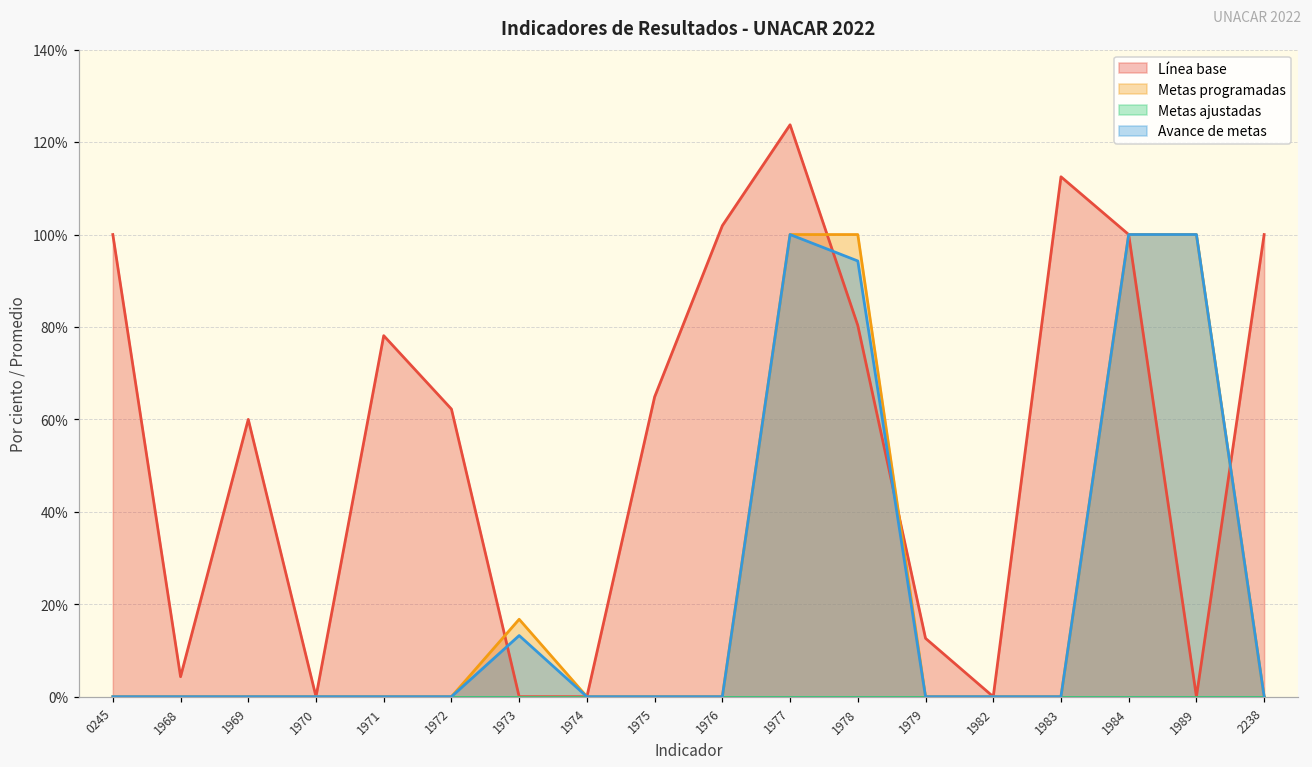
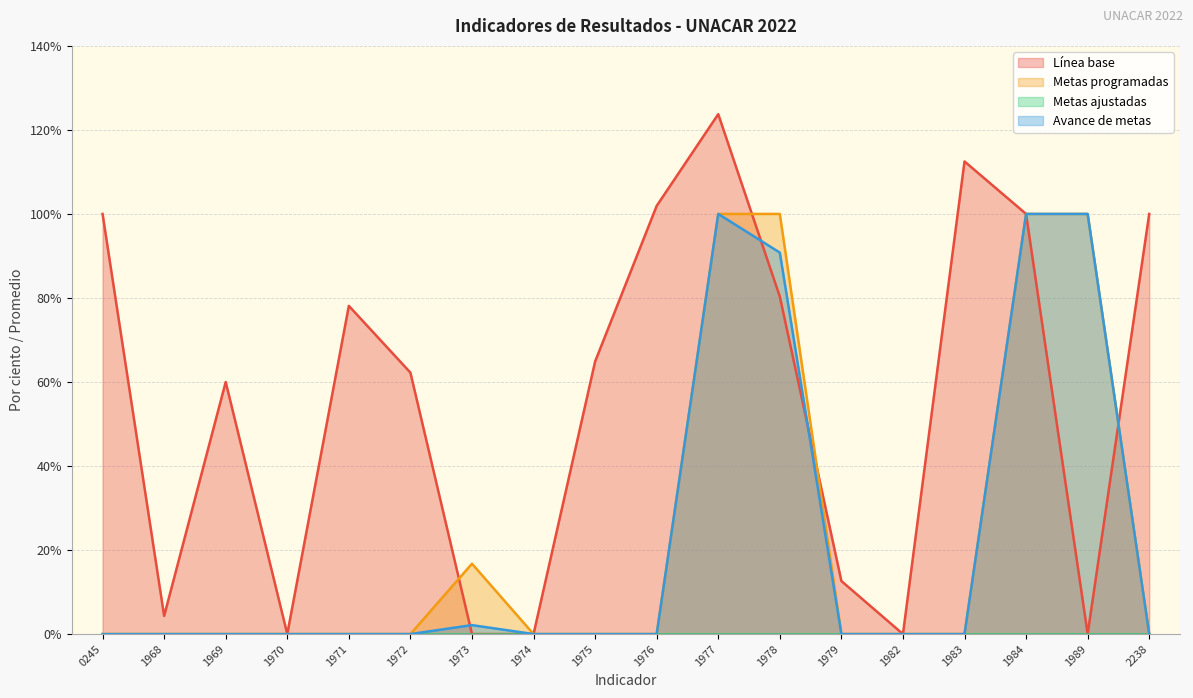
Avance de metas, 1973: 13% -> 2%
Avance de metas, 1978: 94% -> 91%
